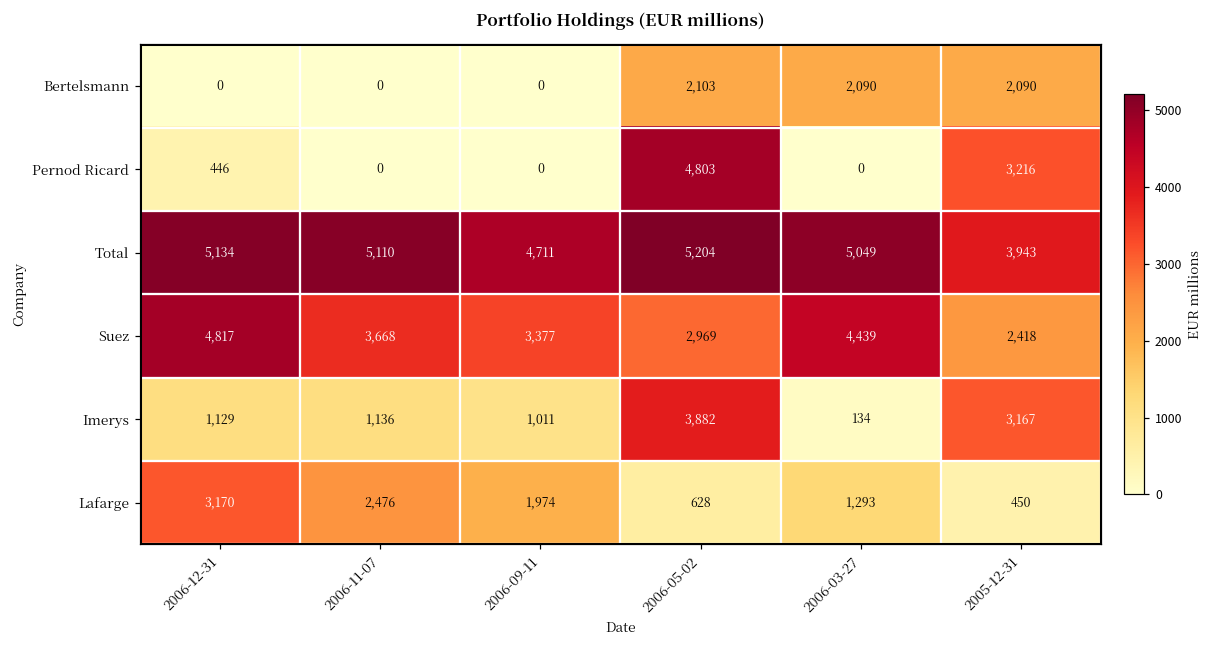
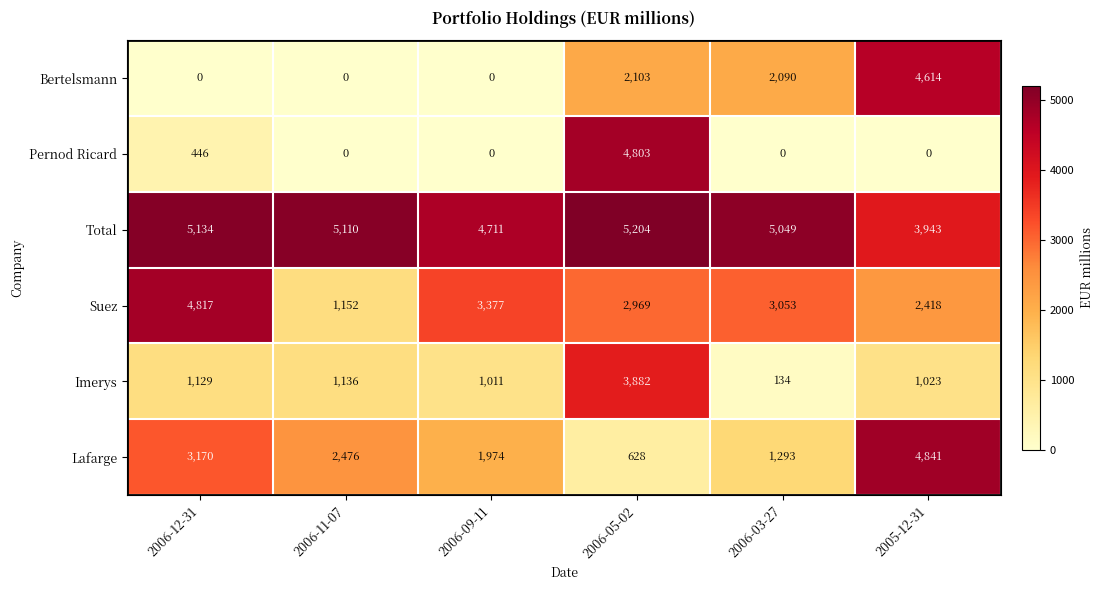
Bertelsmann, 2005-12-31: 2,090 -> 4,614
Pernod Ricard, 2005-12-31: 3,216 -> 0
Suez, 2006-11-07: 3,668 -> 1,152
Suez, 2006-03-27: 4,439 -> 3,053
Imerys, 2005-12-31: 3,167 -> 1,023
Lafarge, 2005-12-31: 450 -> 4,841
